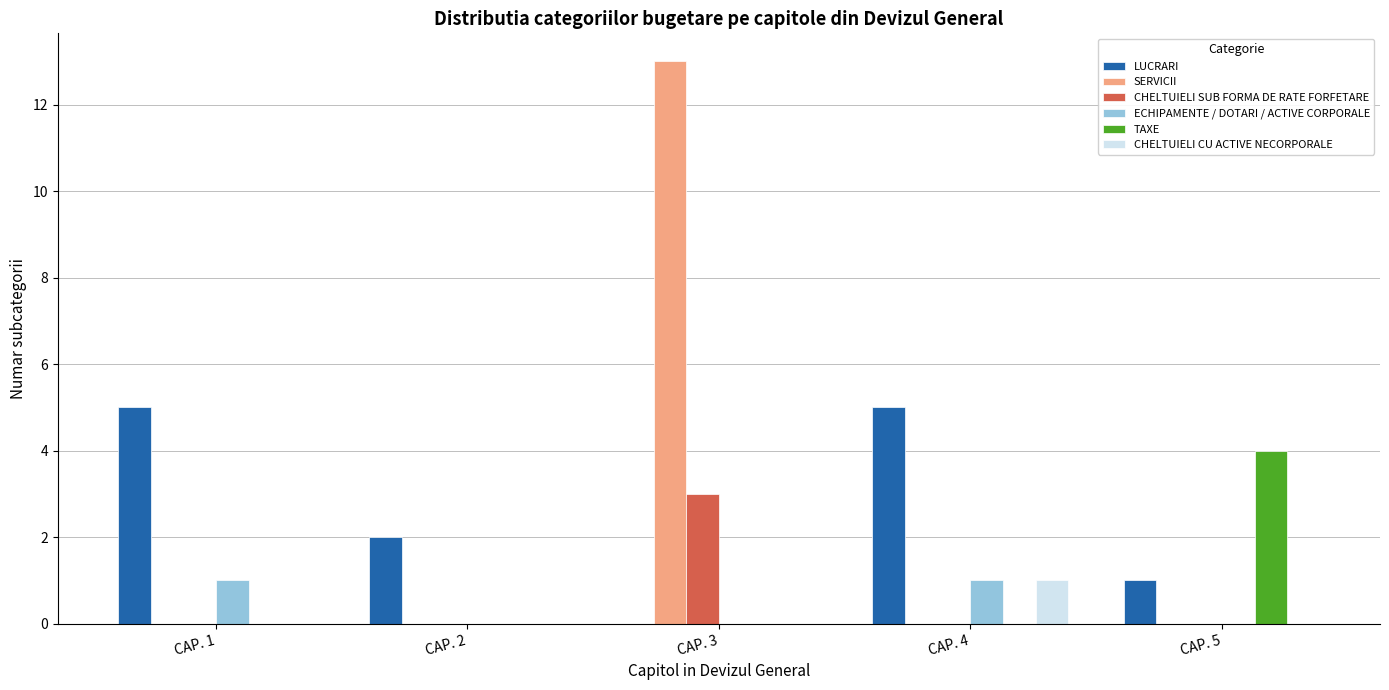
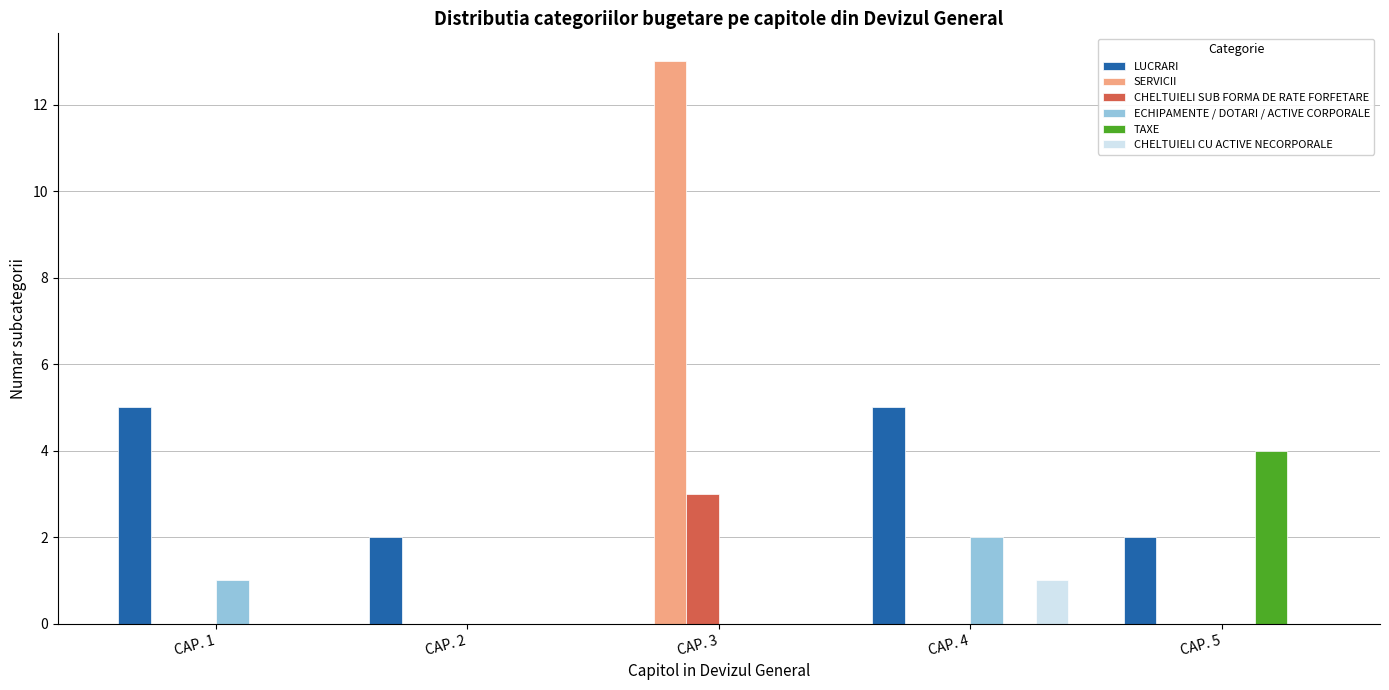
ECHIPAMENTE / DOTARI / ACTIVE CORPORALE, CAP. 4: 1 -> 2
LUCRARI, CAP. 5: 1 -> 2
